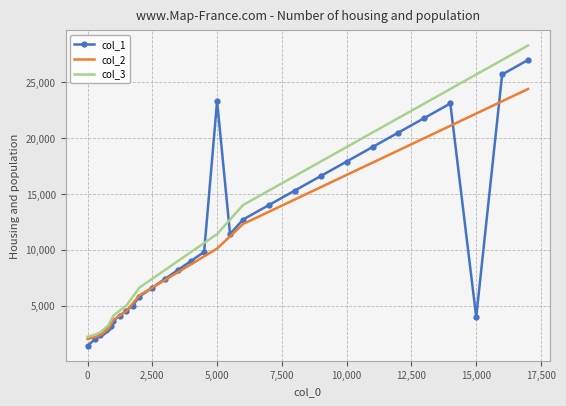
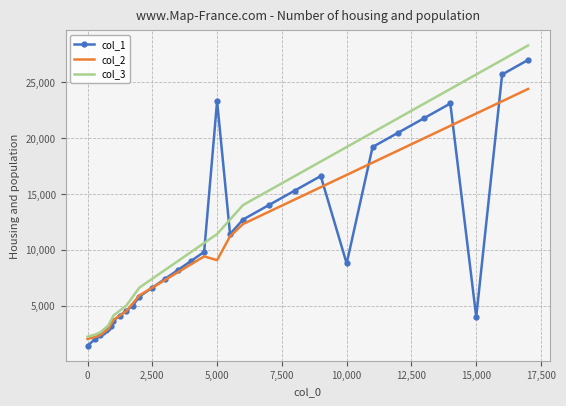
col_2, 5,000: 10,100 -> 9,100
col_1, 10,000: 17,900 -> 8,800
